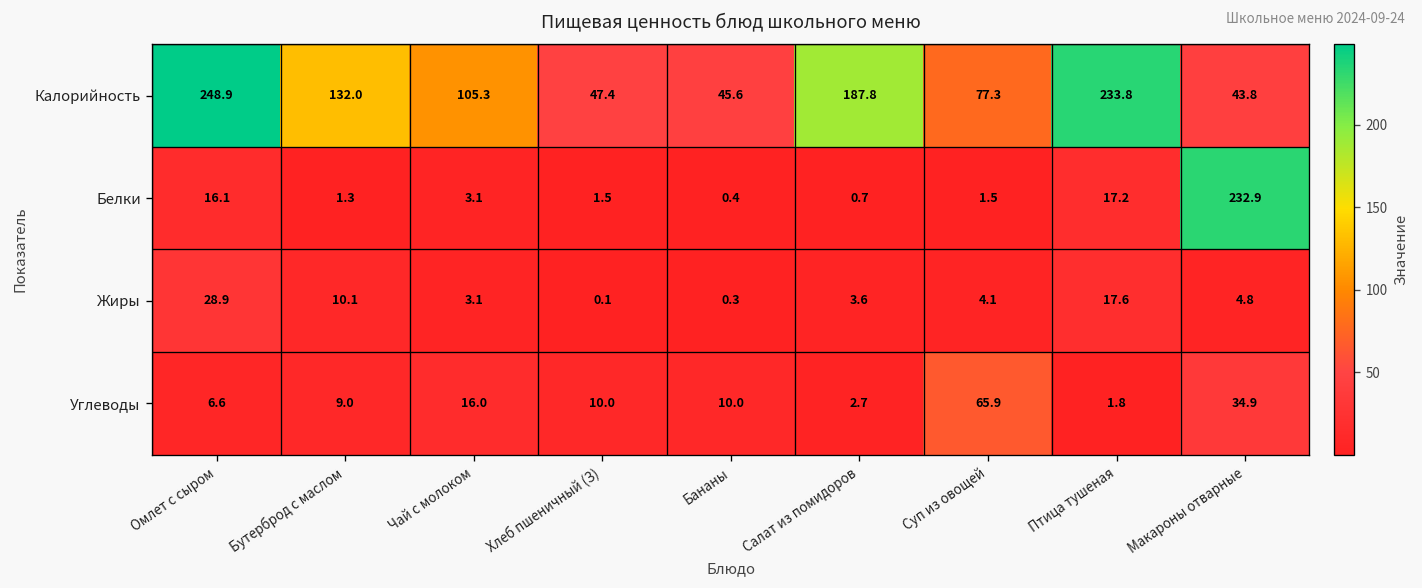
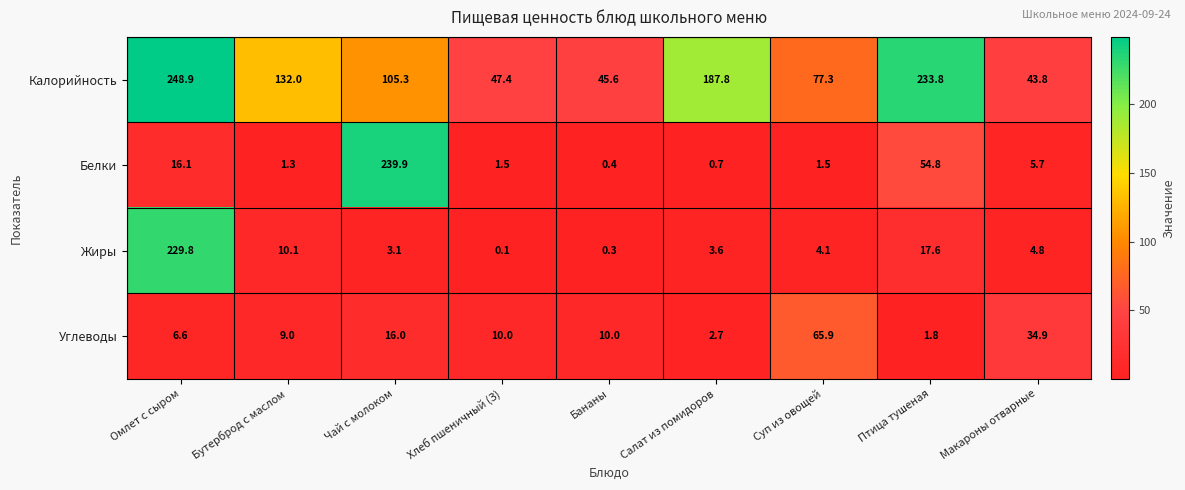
Белки, Чай с молоком: 3.1 -> 239.9
Белки, Птица тушеная: 17.2 -> 54.8
Белки, Макароны отварные: 232.9 -> 5.7
Жиры, Омлет с сыром: 28.9 -> 229.8
